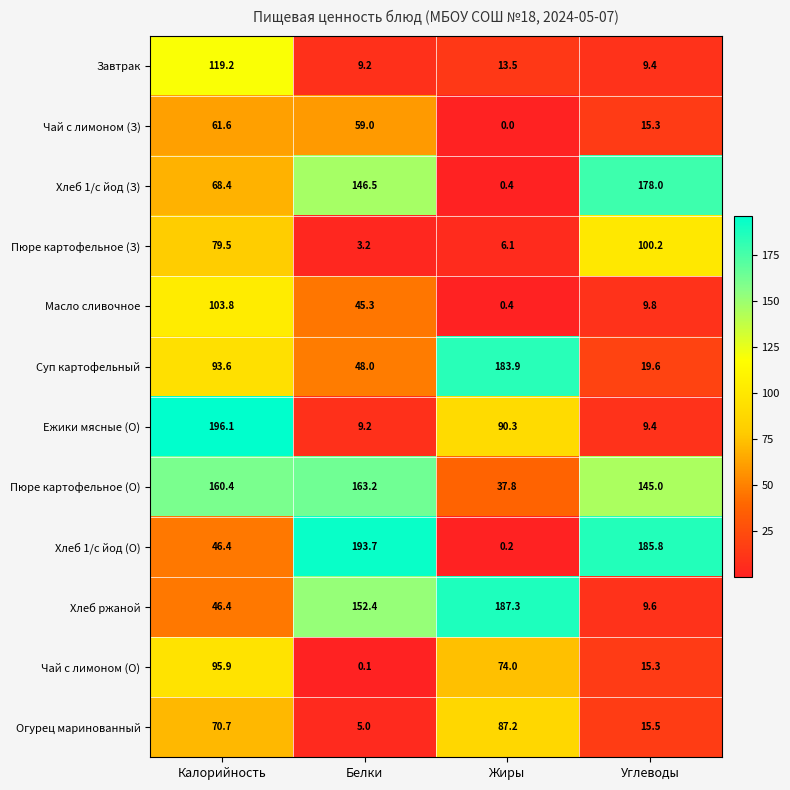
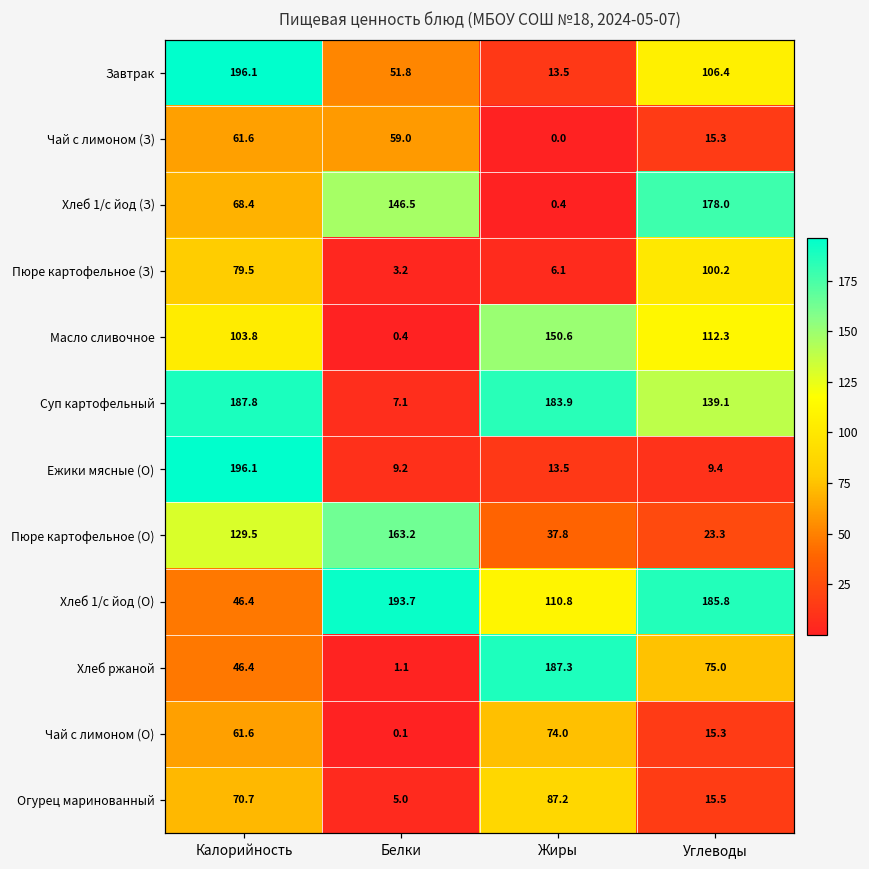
Завтрак, Калорийность: 119.2 -> 196.1
Завтрак, Белки: 9.2 -> 51.8
Завтрак, Углеводы: 9.4 -> 106.4
Масло сливочное, Белки: 45.3 -> 0.4
Масло сливочное, Жиры: 0.4 -> 150.6
Масло сливочное, Углеводы: 9.8 -> 112.3
Суп картофельный, Калорийность: 93.6 -> 187.8
Суп картофельный, Белки: 48.0 -> 7.1
Суп картофельный, Углеводы: 19.6 -> 139.1
Ежики мясные (О), Жиры: 90.3 -> 13.5
Пюре картофельное (О), Калорийность: 160.4 -> 129.5
Пюре картофельное (О), Углеводы: 145.0 -> 23.3
Хлеб 1/с йод (О), Жиры: 0.2 -> 110.8
Хлеб ржаной, Белки: 152.4 -> 1.1
Хлеб ржаной, Углеводы: 9.6 -> 75.0
Чай с лимоном (О), Калорийность: 95.9 -> 61.6
